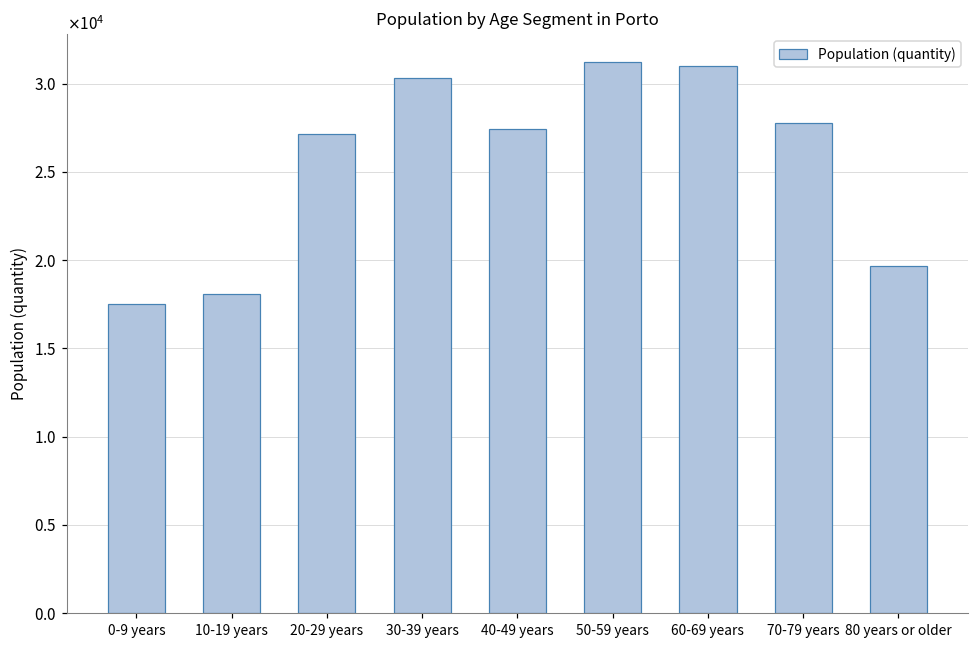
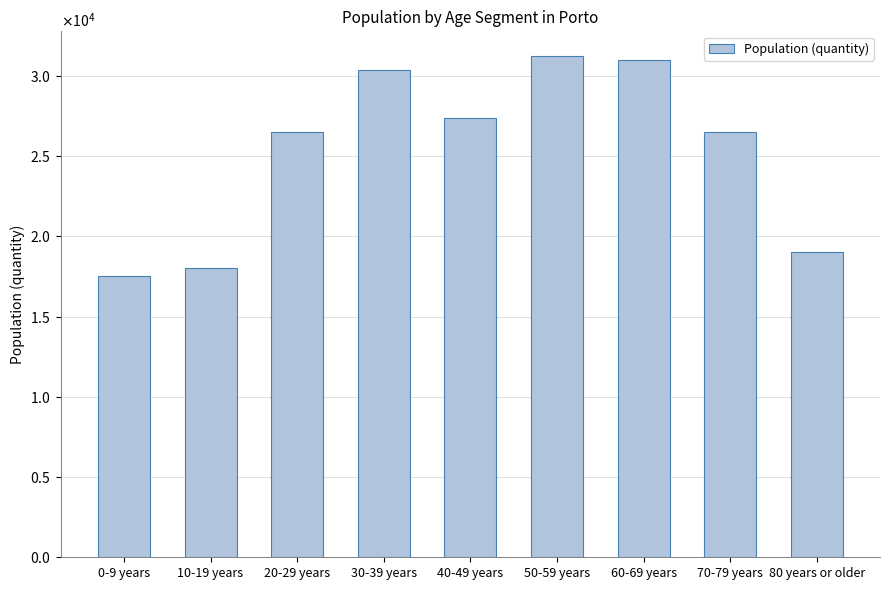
20-29 years: 27200 -> 26500
70-79 years: 27800 -> 26500
80 years or older: 19700 -> 19100
